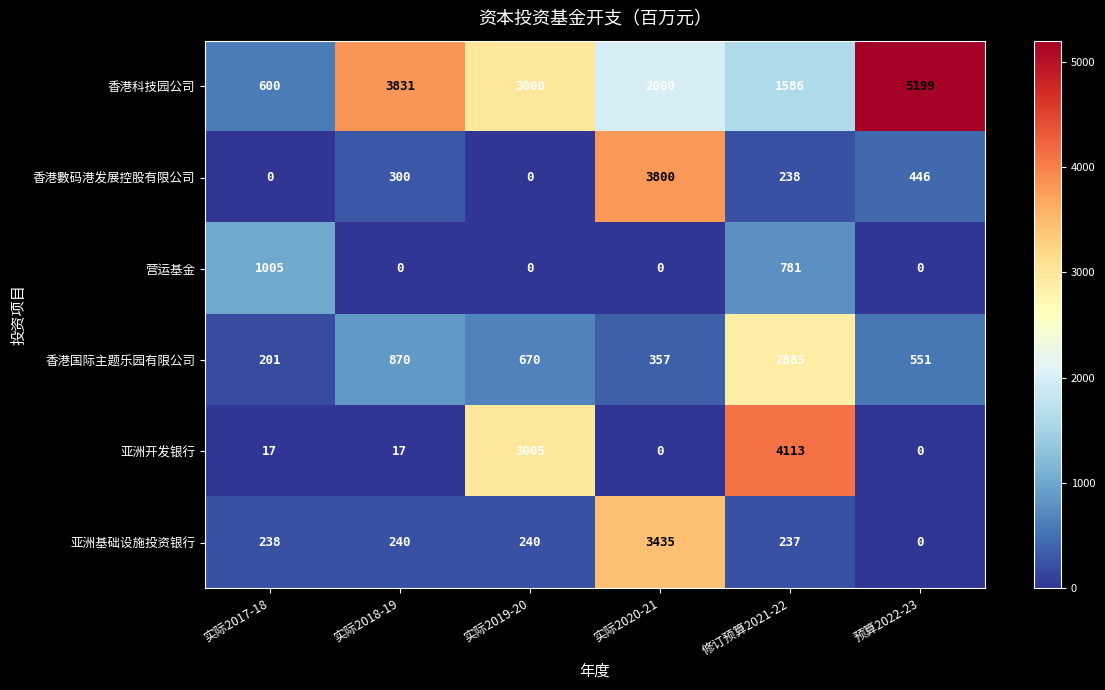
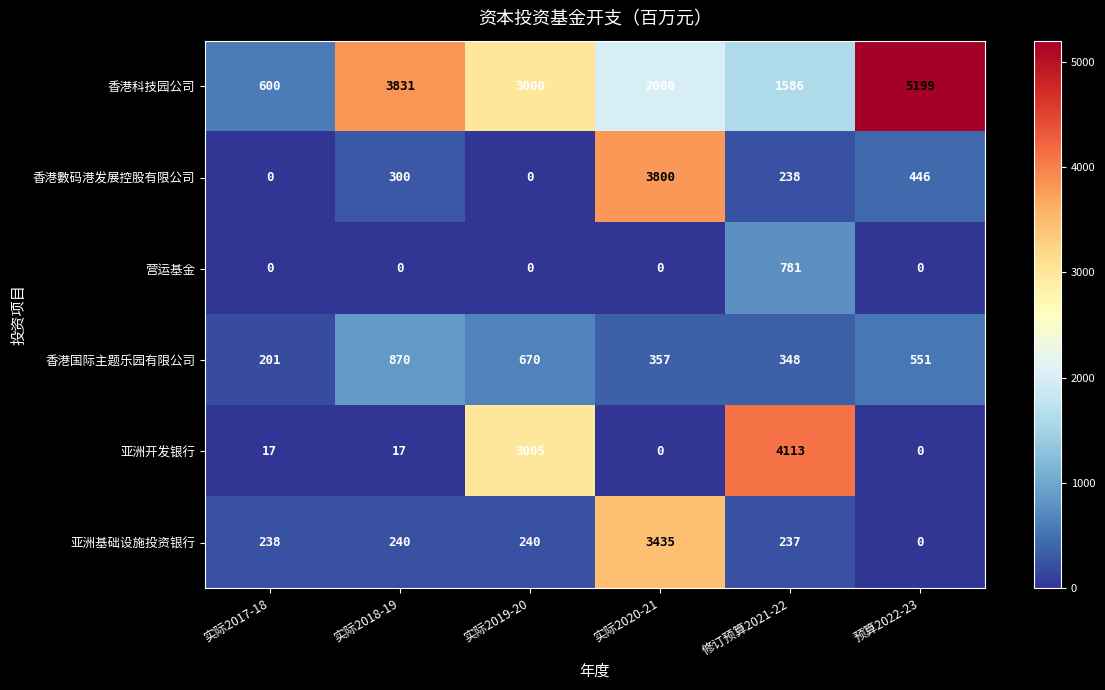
营运基金, 实际2017-18: 1005 -> 0
香港国际主题乐园有限公司, 修订预算2021-22: 2885 -> 348
